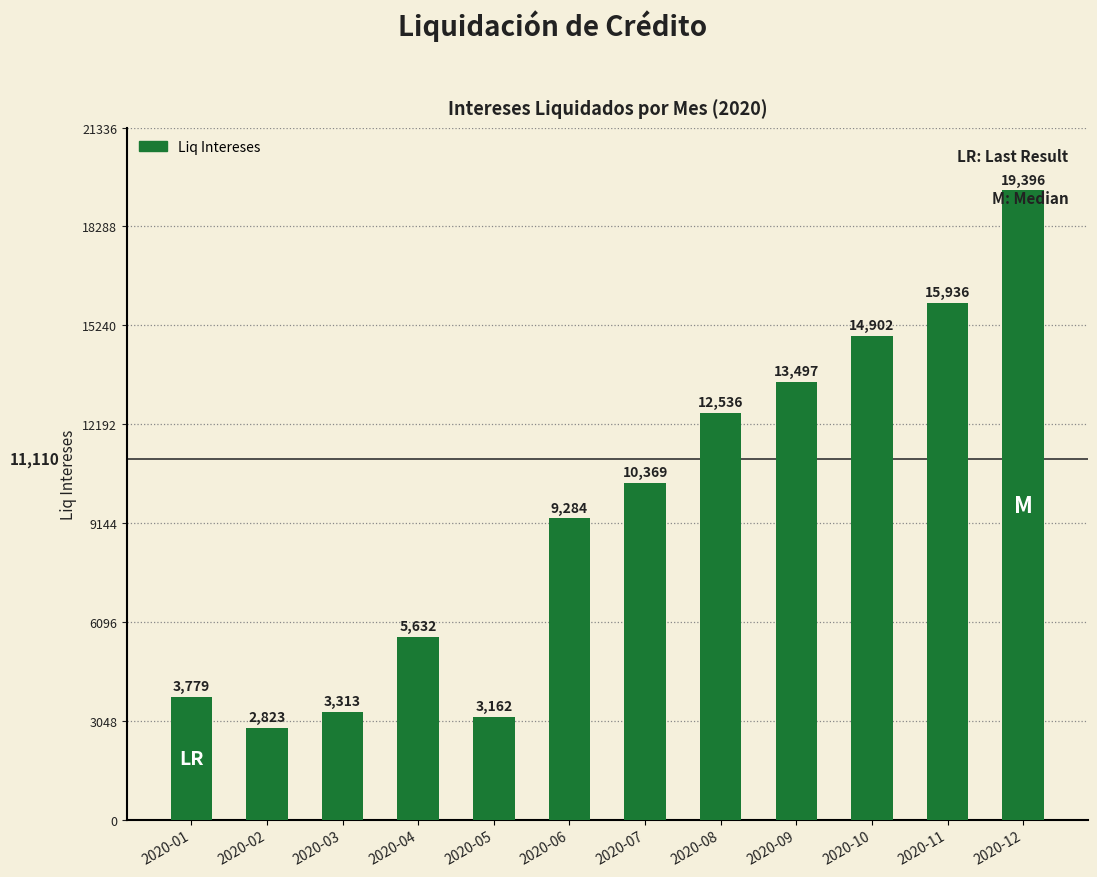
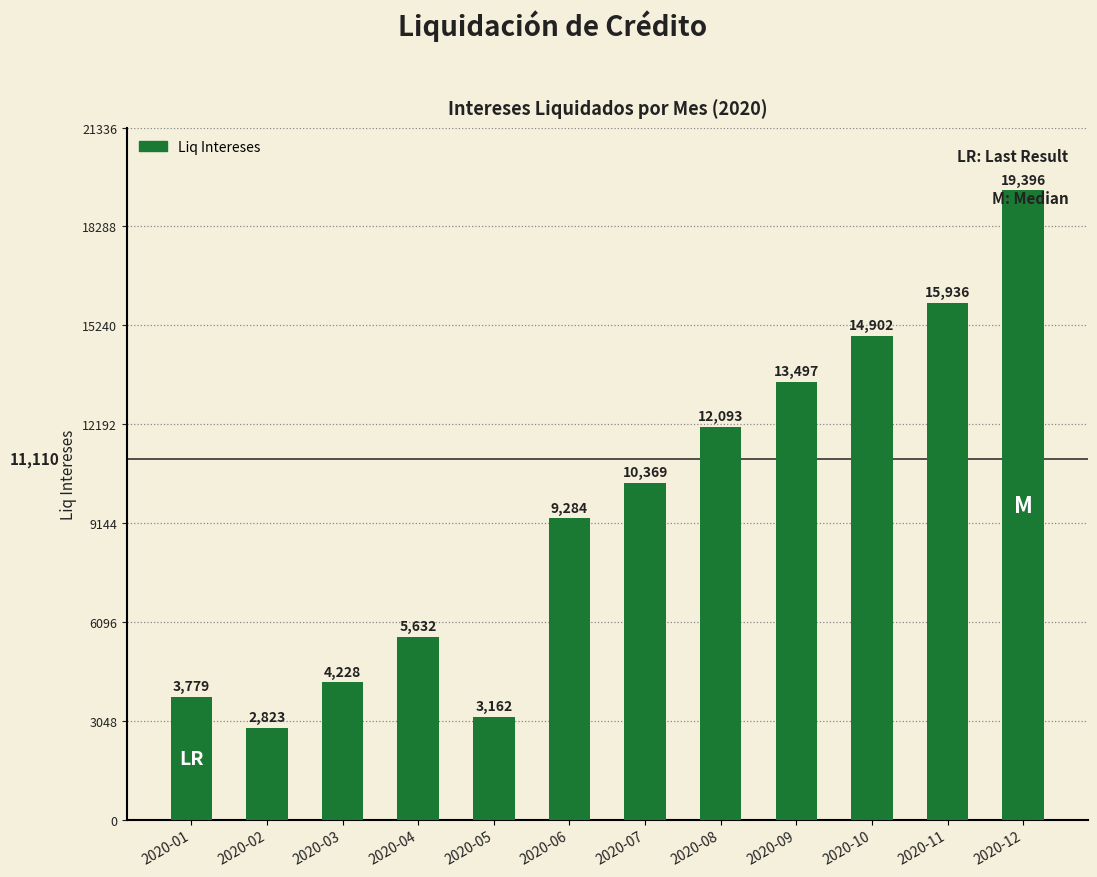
2020-03: 3,313 -> 4,228
2020-08: 12,536 -> 12,093
